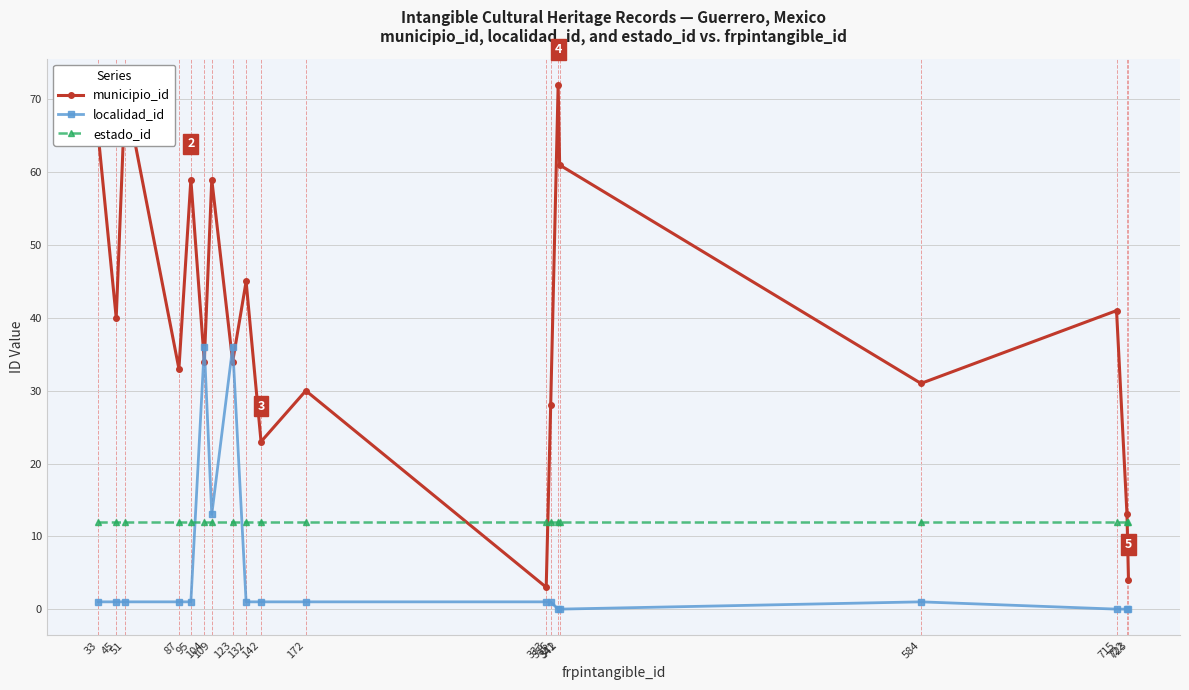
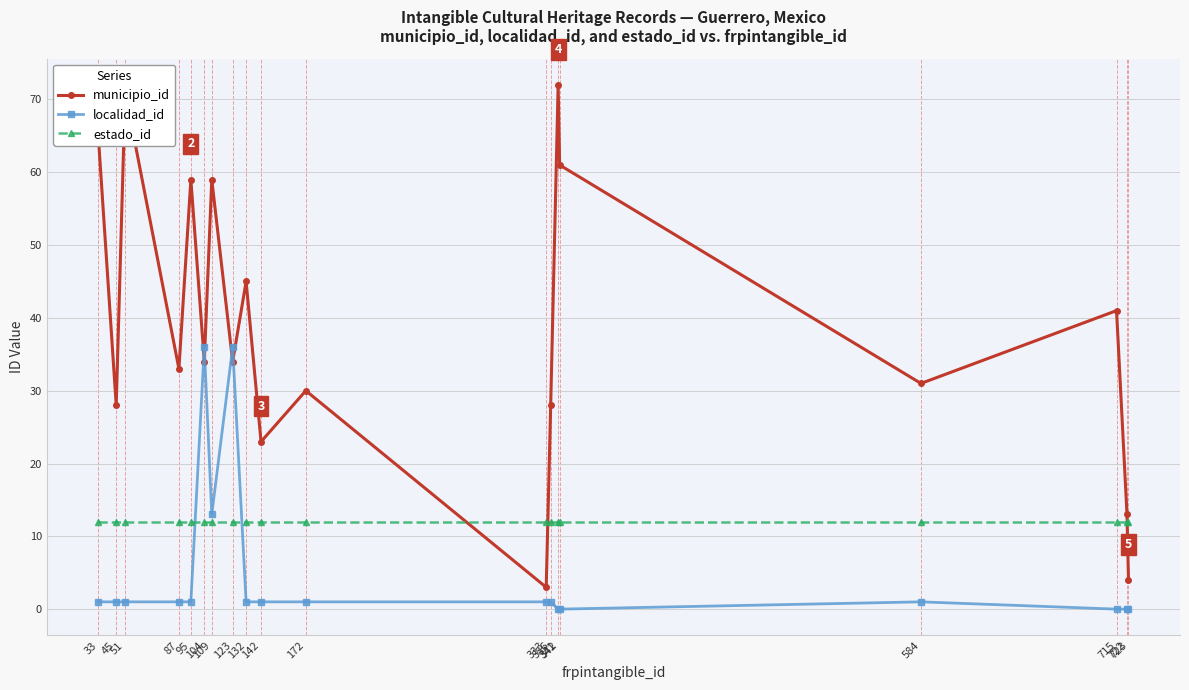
municipio_id, 45: 40 -> 28
